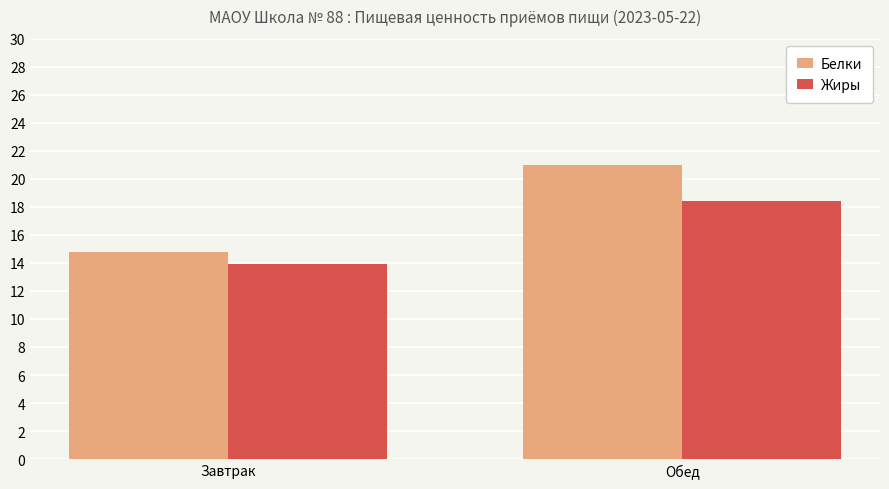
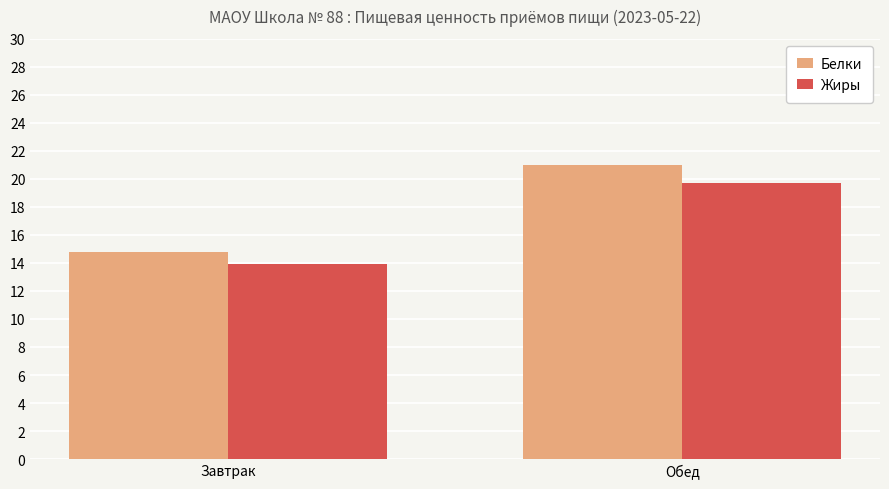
Жиры, Обед: 18.4 -> 19.7
